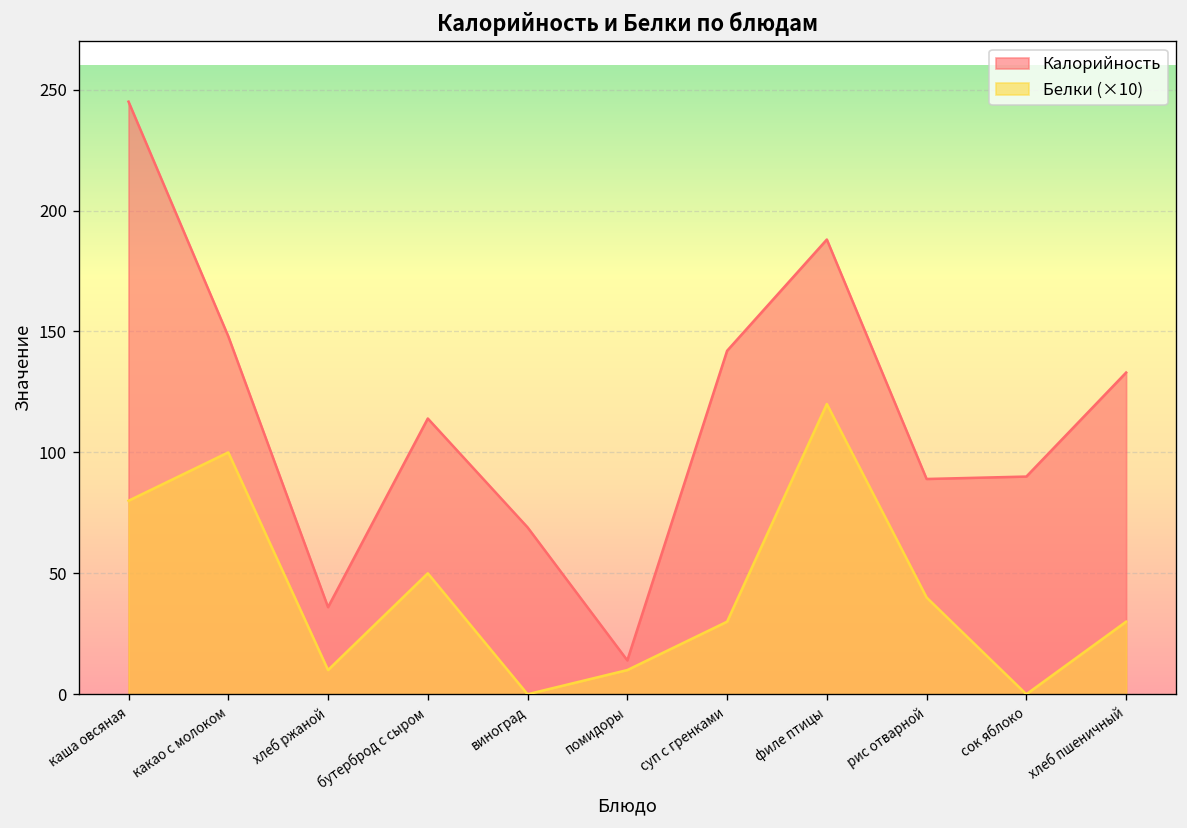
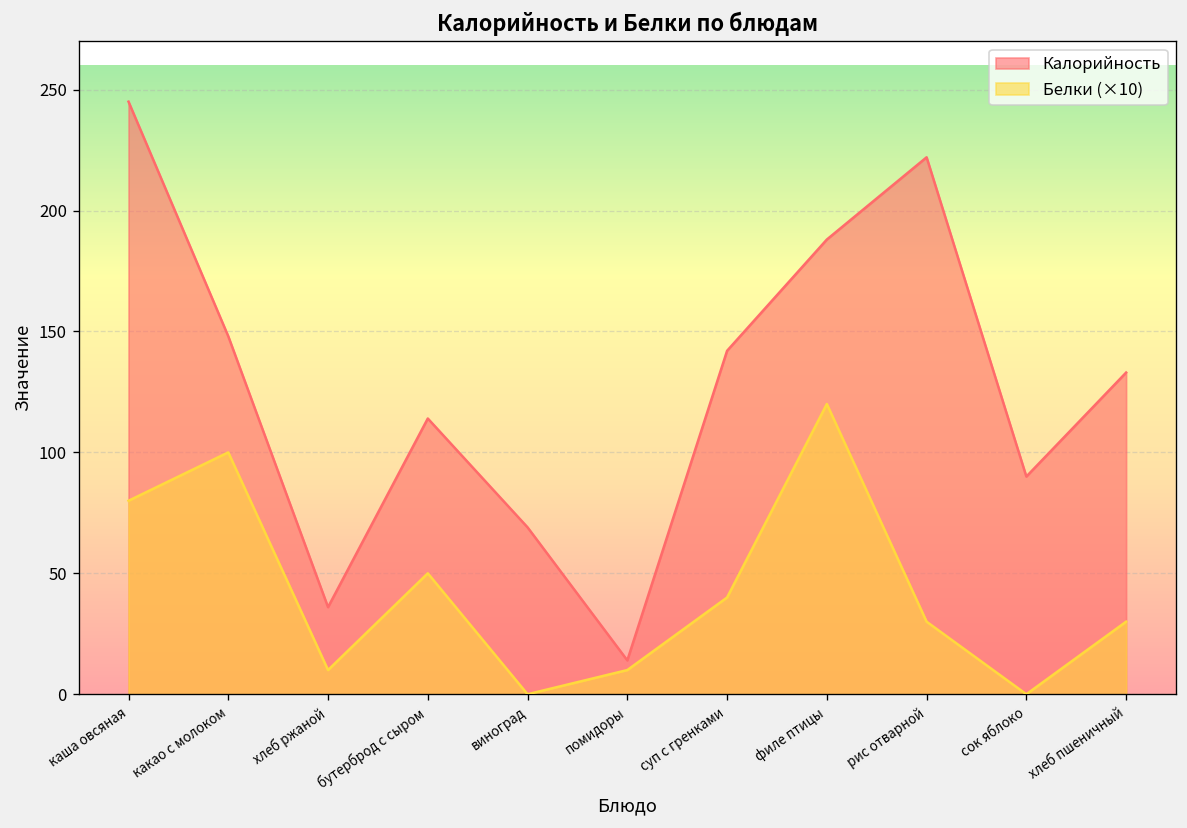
Белки (×10), суп с гренками: 30 -> 40
Калорийность, рис отварной: 89 -> 222
Белки (×10), рис отварной: 40 -> 30
